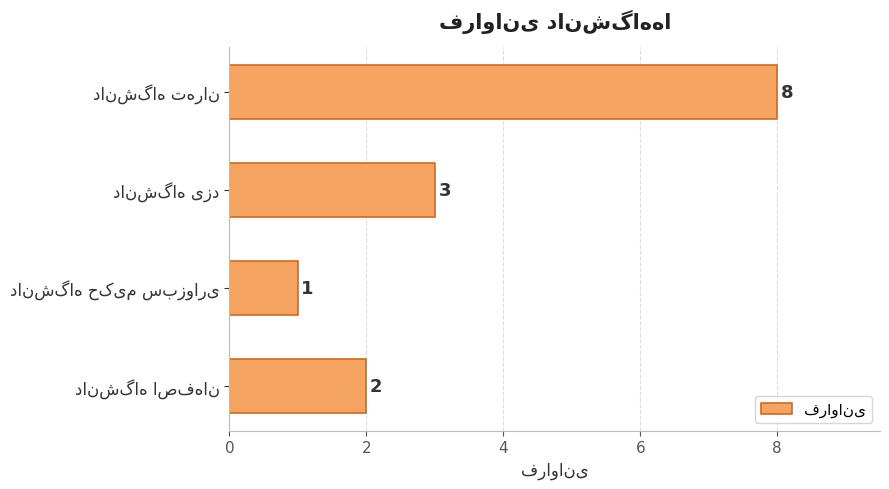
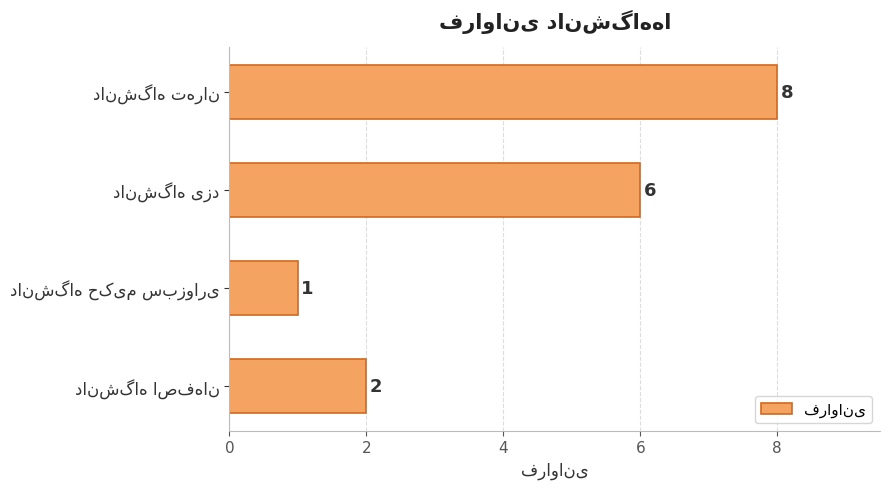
دانشگاه یزد: 3 -> 6
